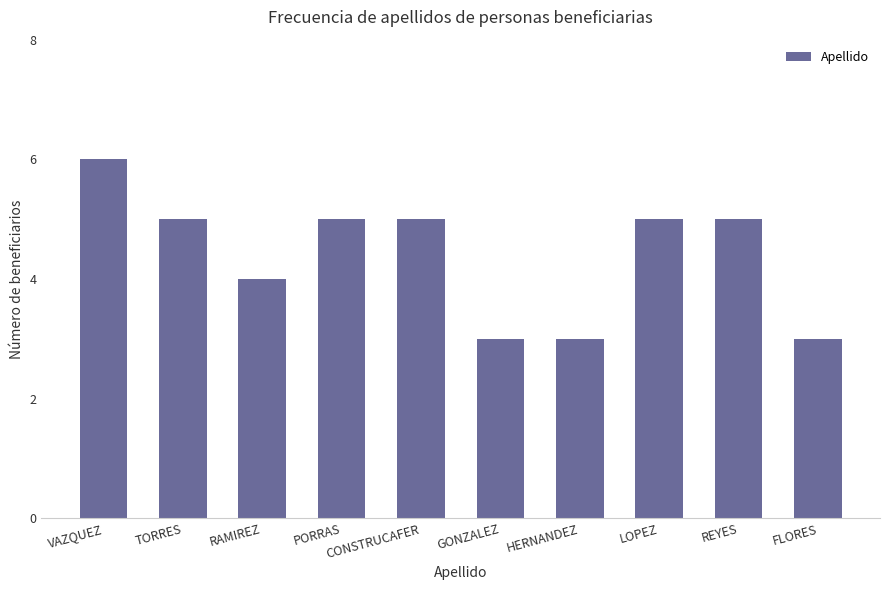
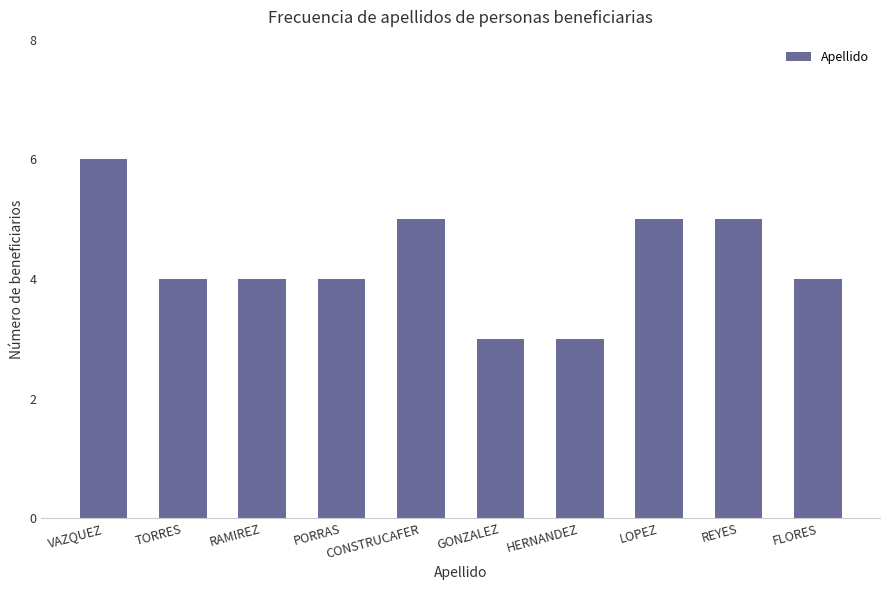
TORRES: 5 -> 4
PORRAS: 5 -> 4
FLORES: 3 -> 4
